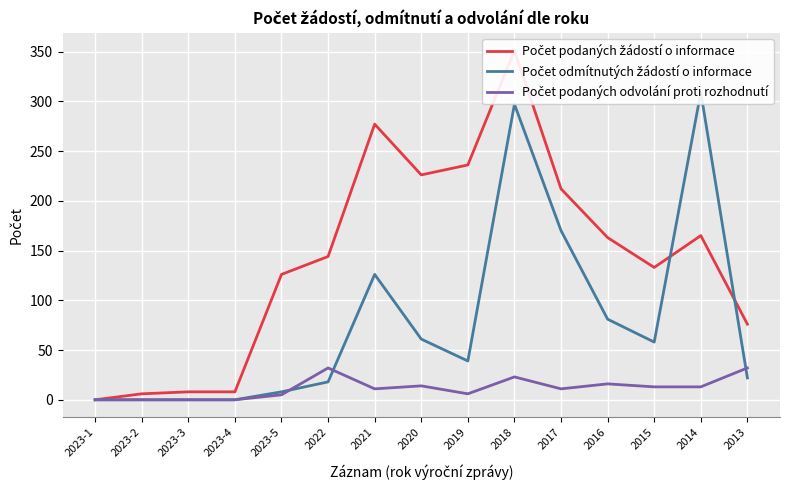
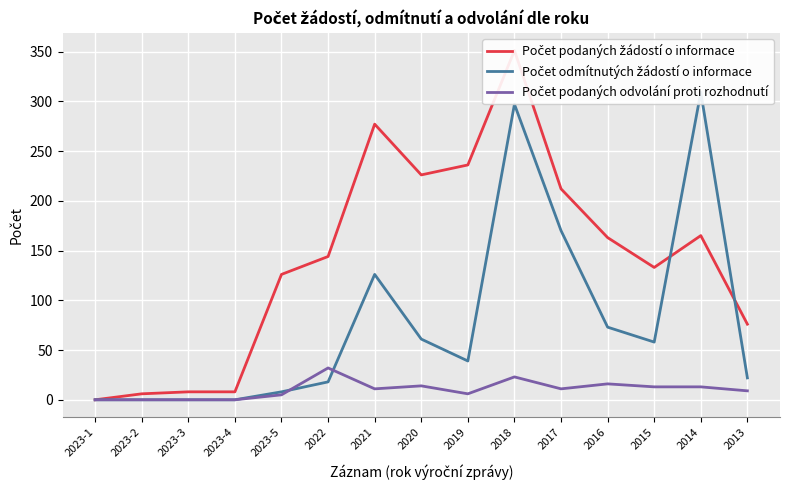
Počet odmítnutých žádostí o informace, 2016: 80 -> 70
Počet podaných odvolání proti rozhodnutí, 2013: 30 -> 10
